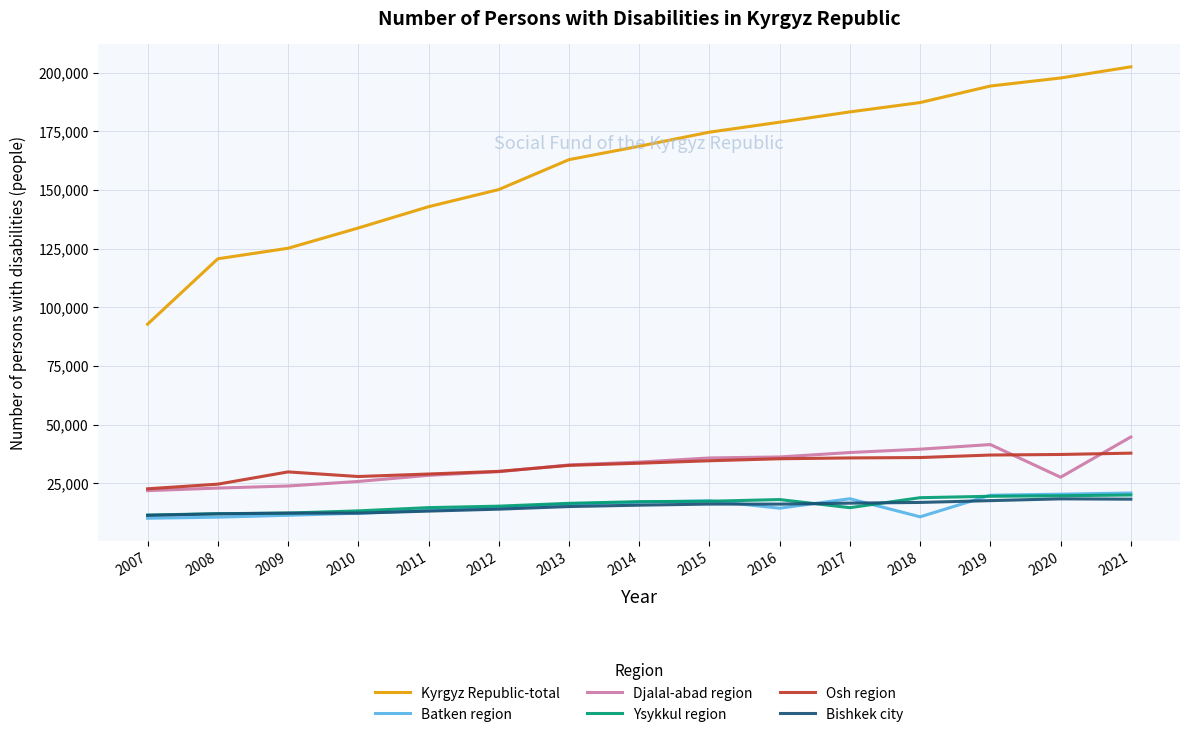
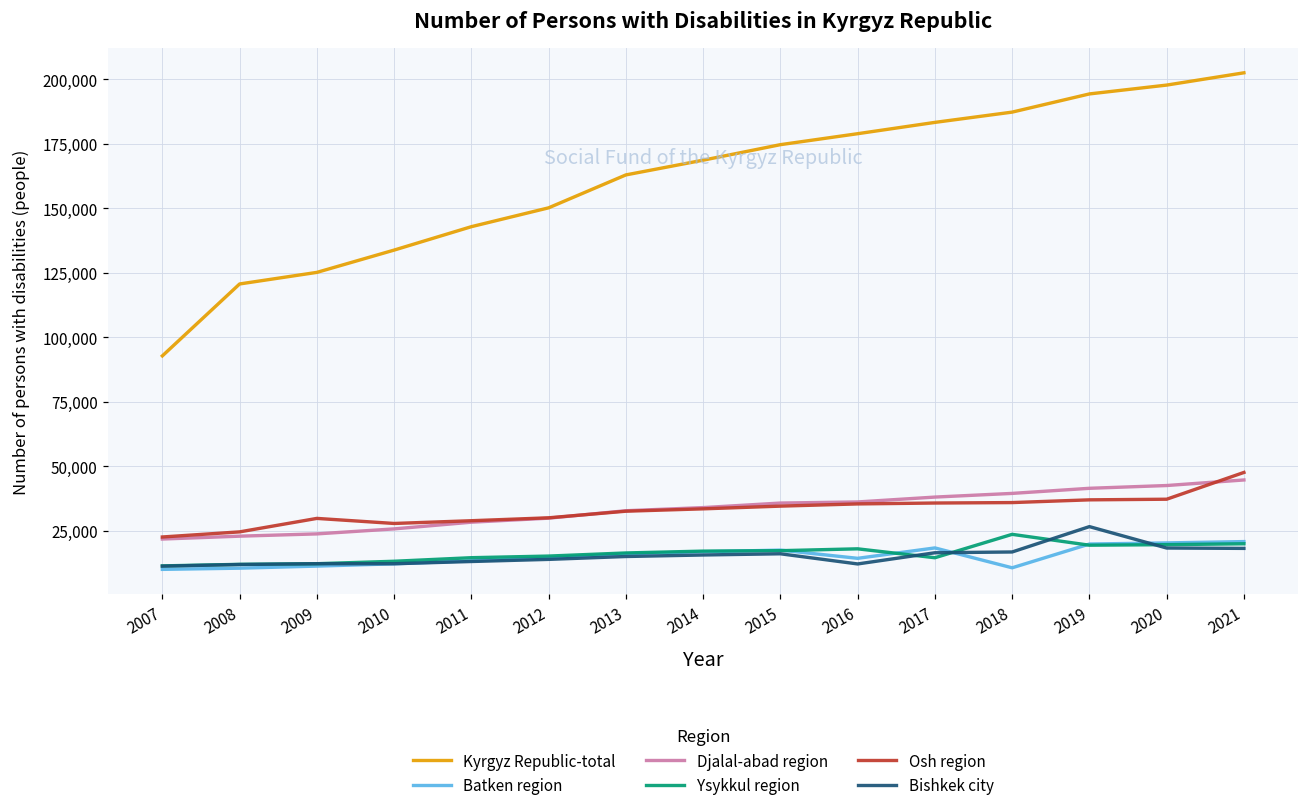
Bishkek city, 2016: 16,000 -> 12,000
Ysykkul region, 2018: 19,000 -> 24,000
Bishkek city, 2019: 18,000 -> 27,000
Djalal-abad region, 2020: 28,000 -> 43,000
Osh region, 2021: 38,000 -> 48,000
